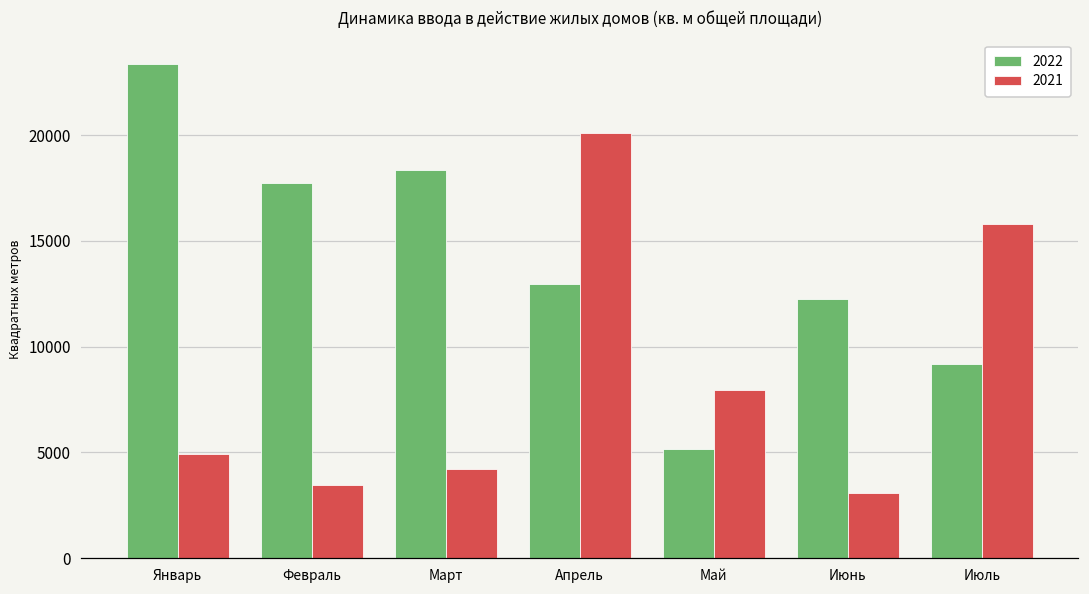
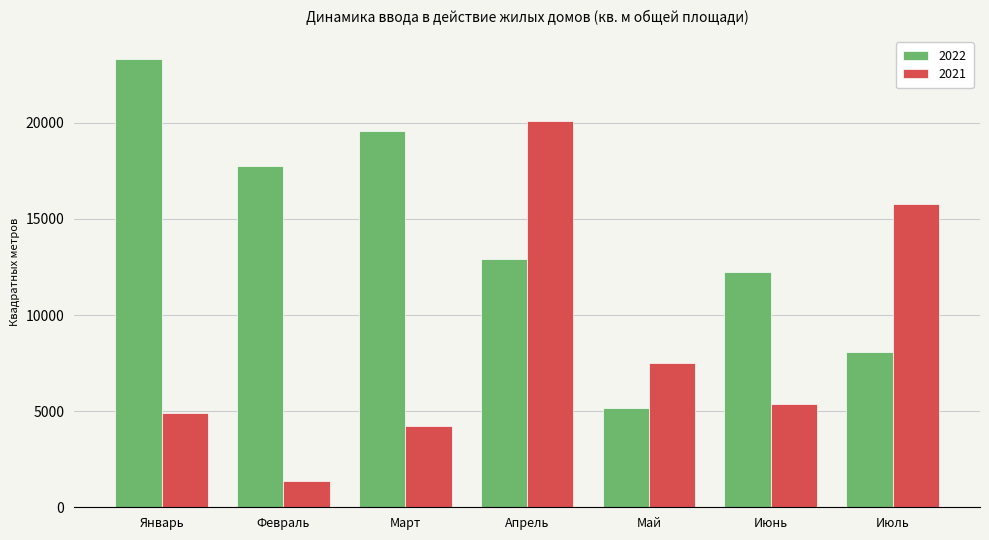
2021, Февраль: 3500 -> 1400
2022, Март: 18300 -> 19600
2021, Май: 7900 -> 7500
2021, Июнь: 3100 -> 5400
2022, Июль: 9200 -> 8100
